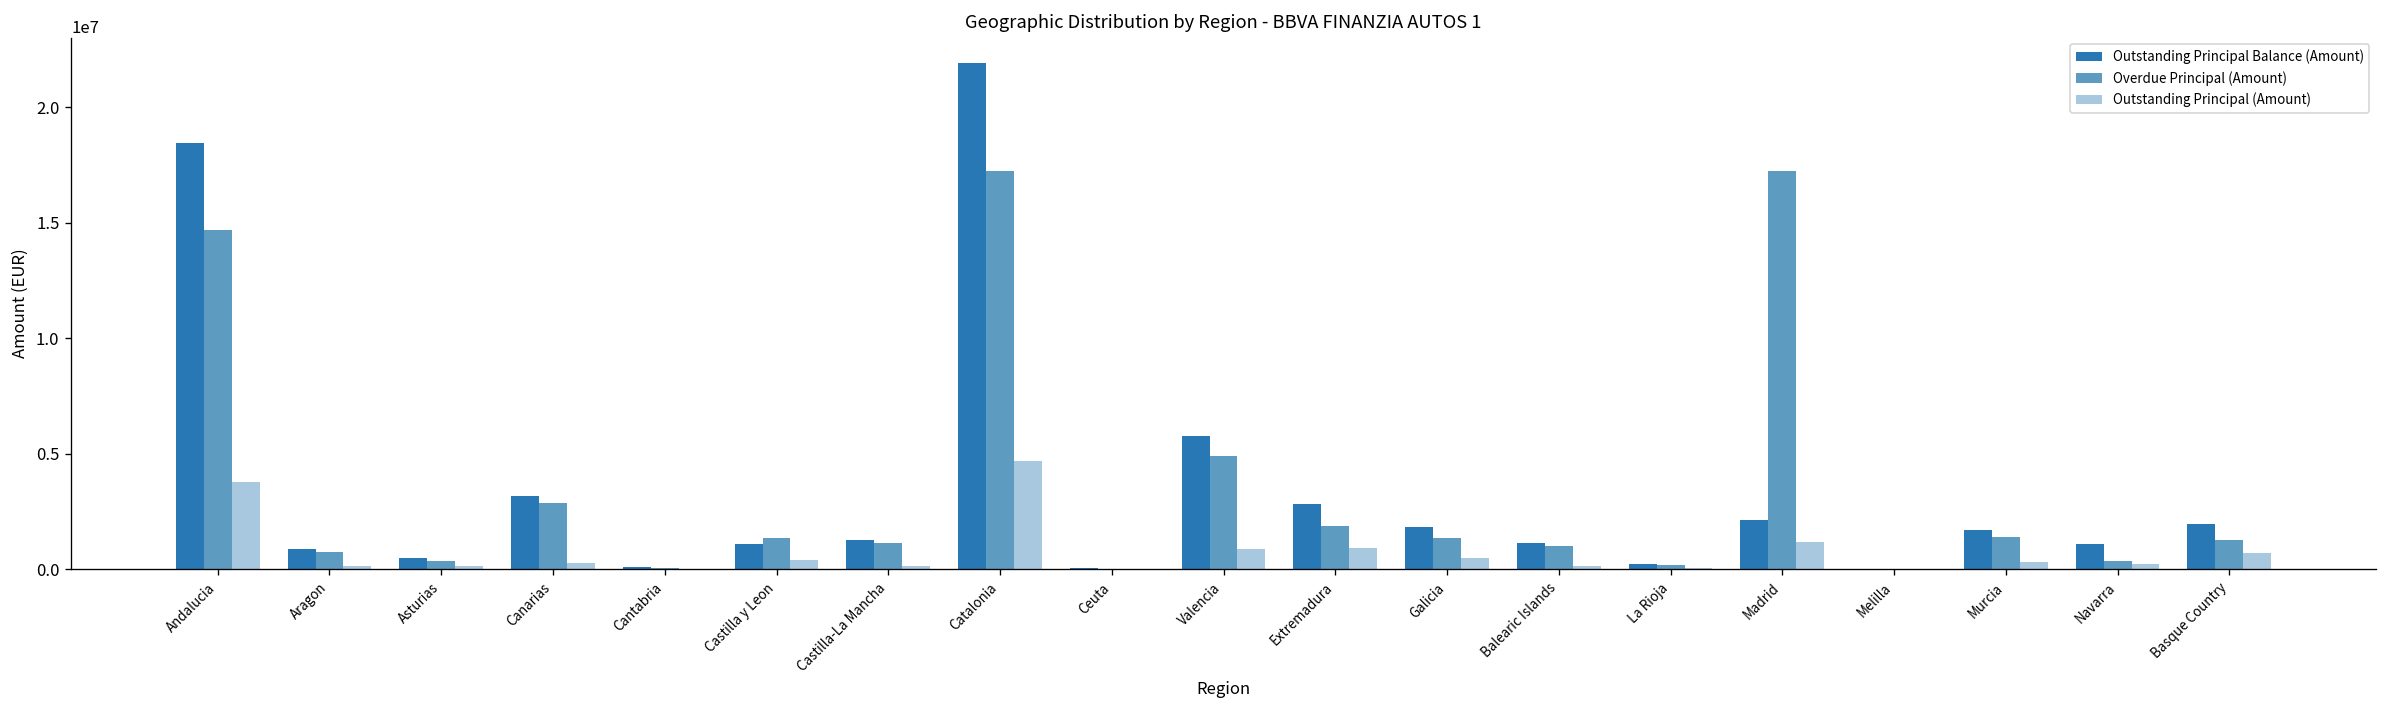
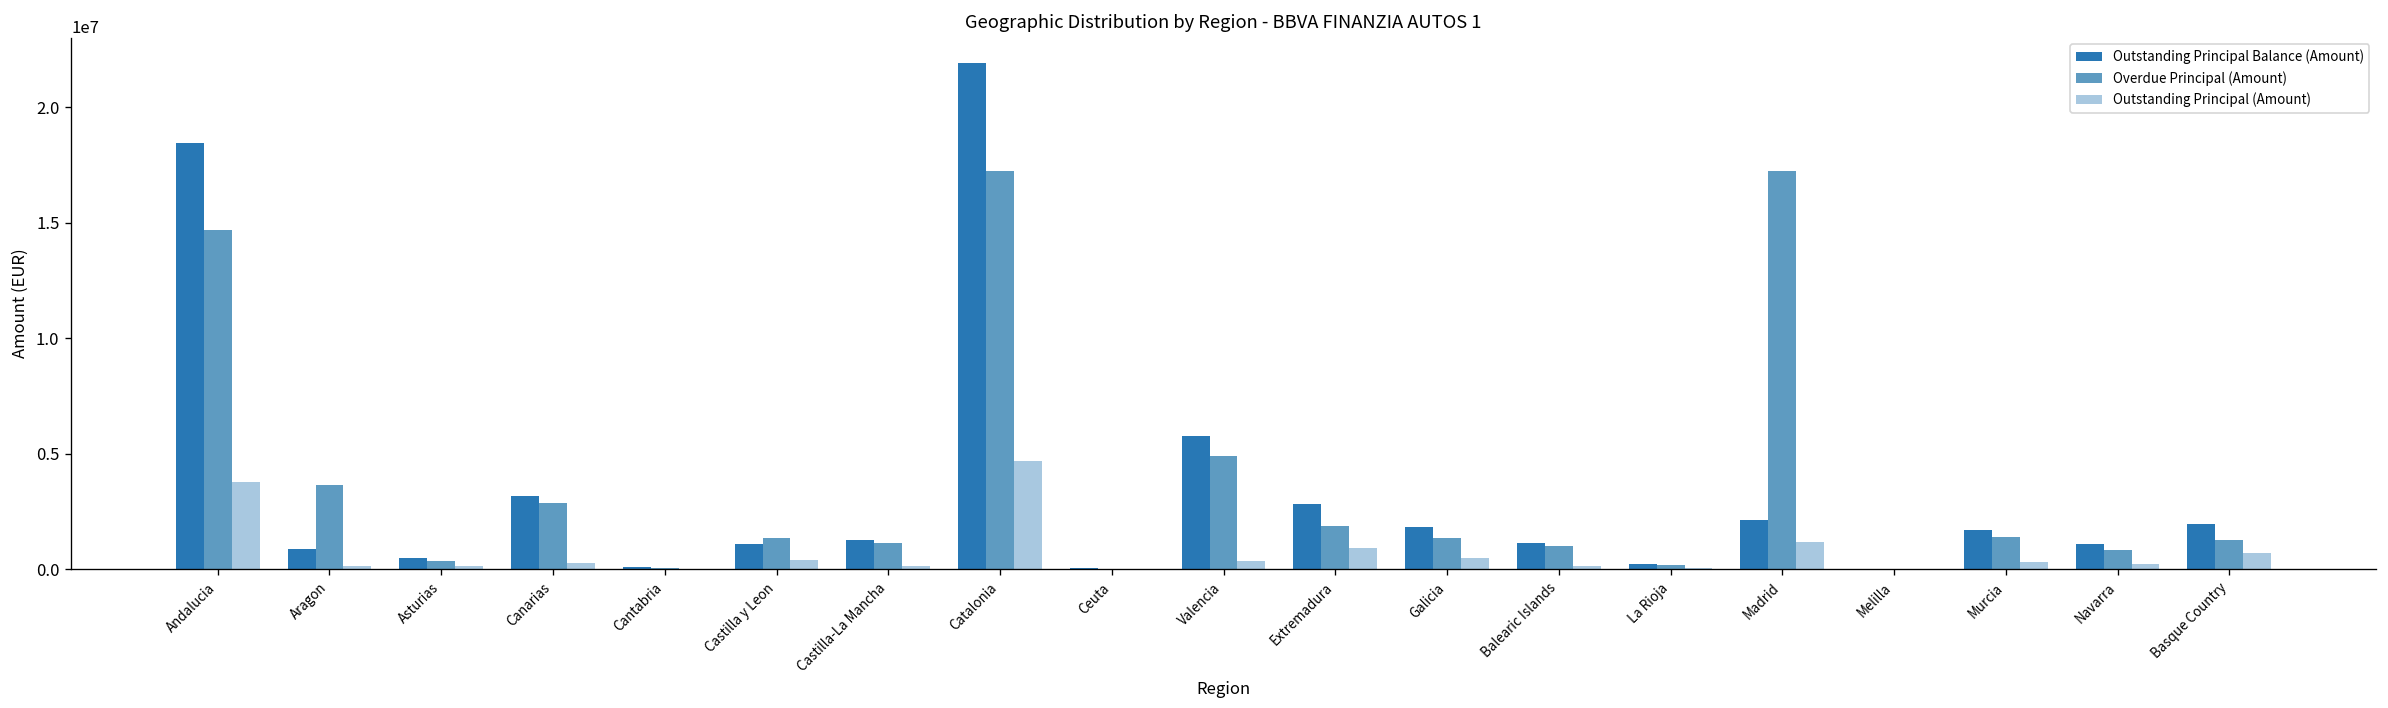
Overdue Principal (Amount), Aragon: 700000 -> 3700000
Outstanding Principal (Amount), Valencia: 900000 -> 400000
Overdue Principal (Amount), Navarra: 300000 -> 800000
